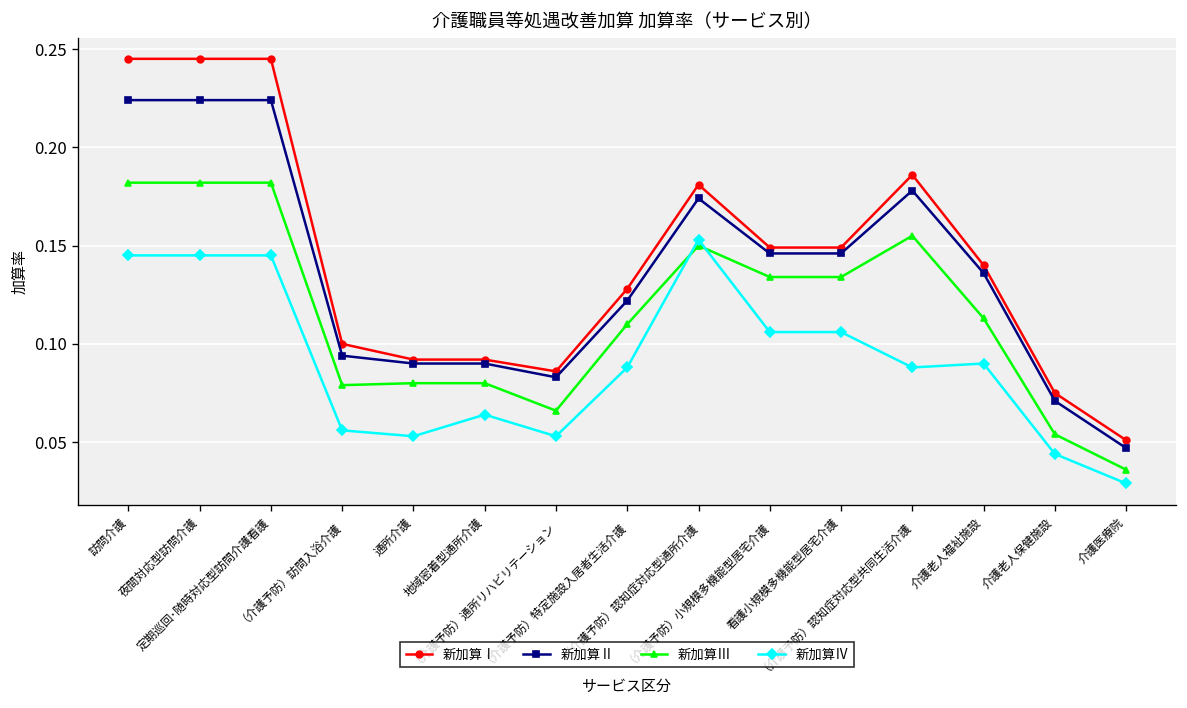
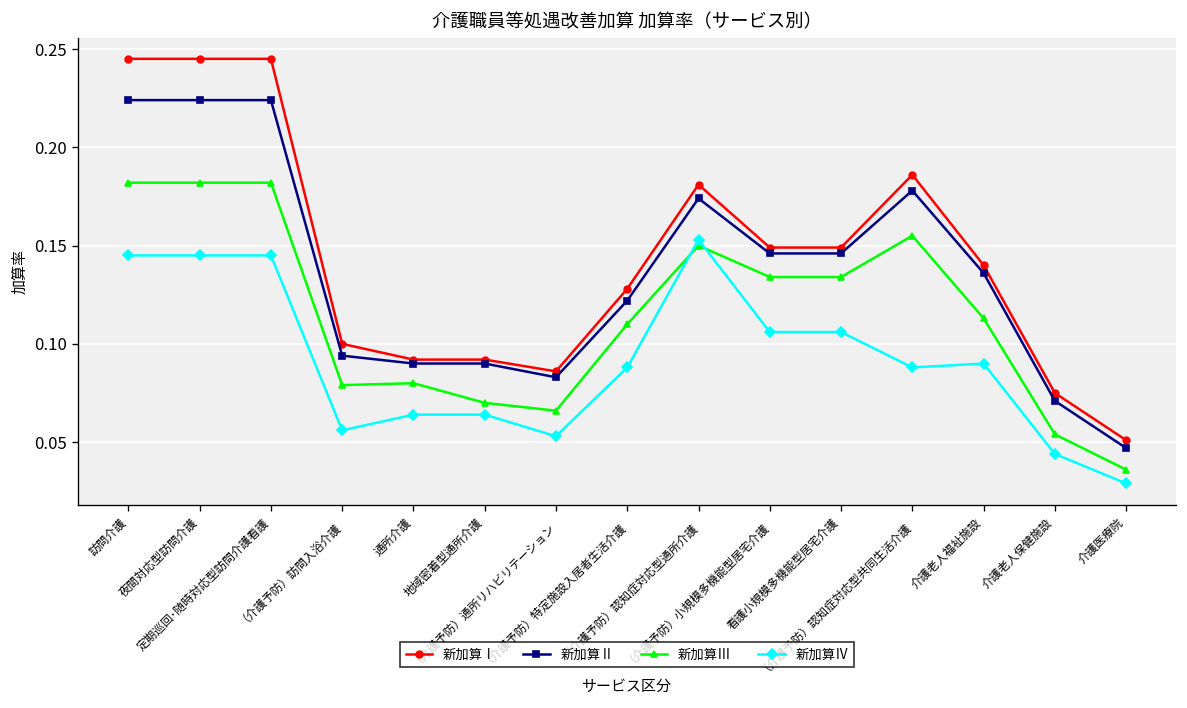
新加算Ⅳ, 通所介護: 0.053 -> 0.064
新加算Ⅲ, 地域密着型通所介護: 0.08 -> 0.07
